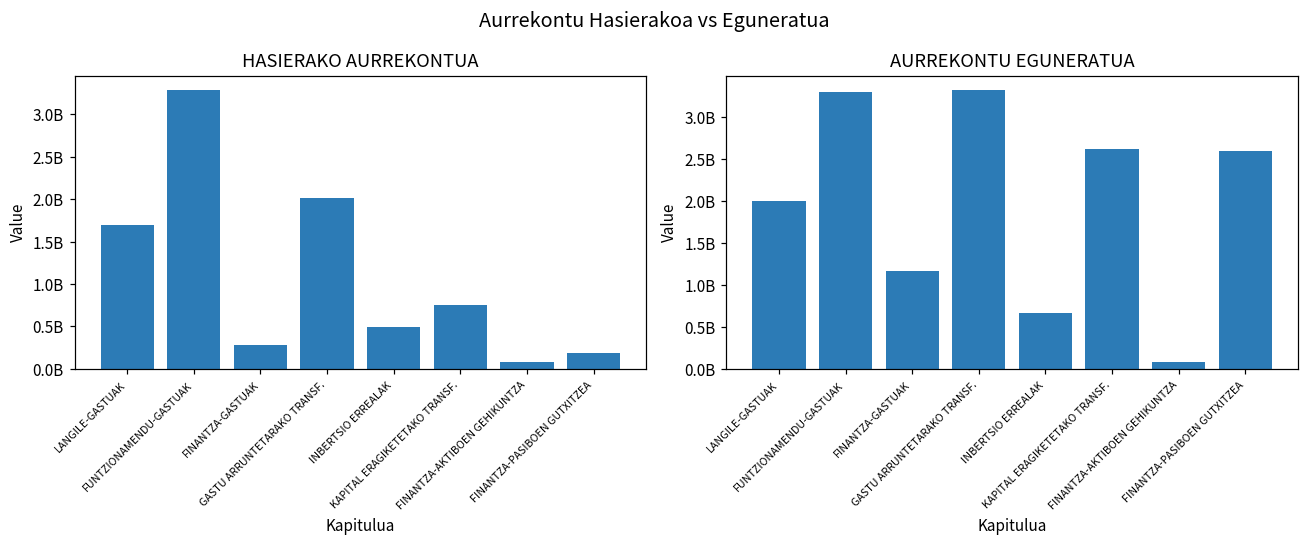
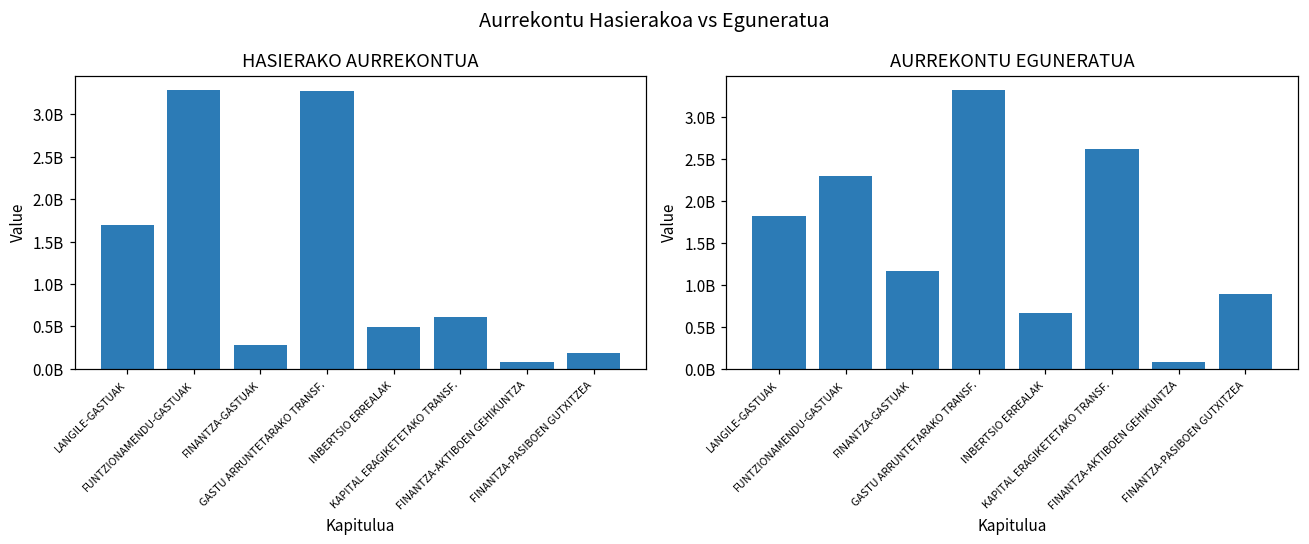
HASIERAKO AURREKONTUA, GASTU ARRUNTETARAKO TRANSF.: 2000000000 -> 3300000000
HASIERAKO AURREKONTUA, KAPITAL ERAGIKETETAKO TRANSF.: 800000000 -> 600000000
AURREKONTU EGUNERATUA, LANGILE-GASTUAK: 2000000000 -> 1800000000
AURREKONTU EGUNERATUA, FUNTZIONAMENDU-GASTUAK: 3300000000 -> 2300000000
AURREKONTU EGUNERATUA, FINANTZA-PASIBOEN GUTXITZEA: 2600000000 -> 900000000
